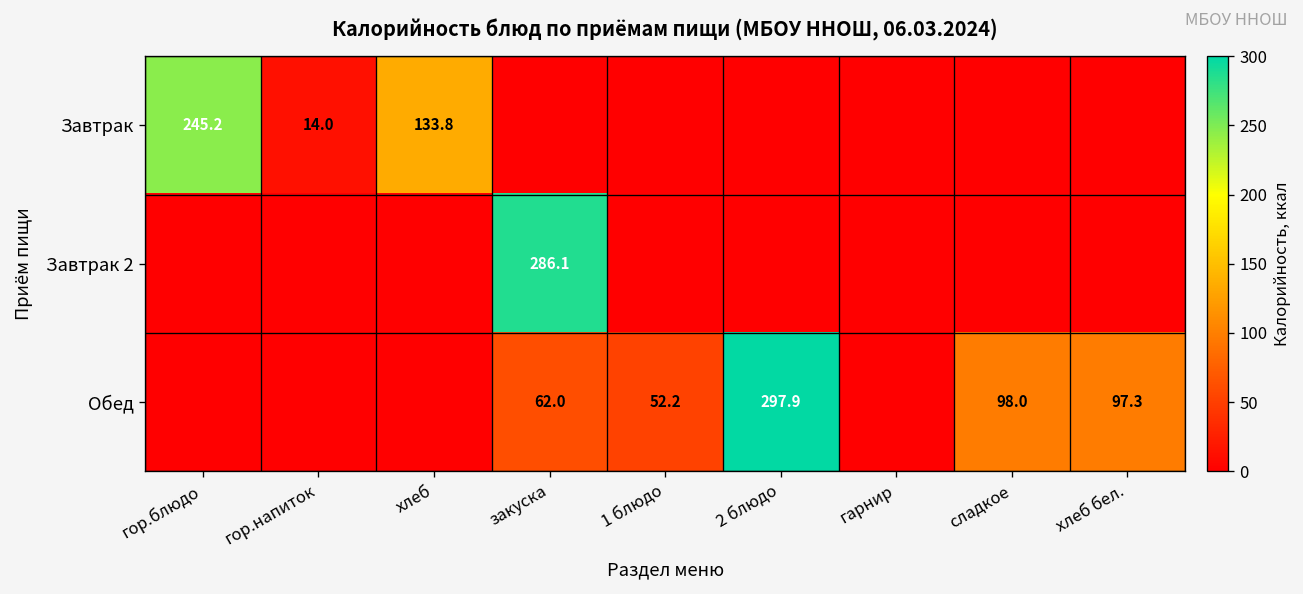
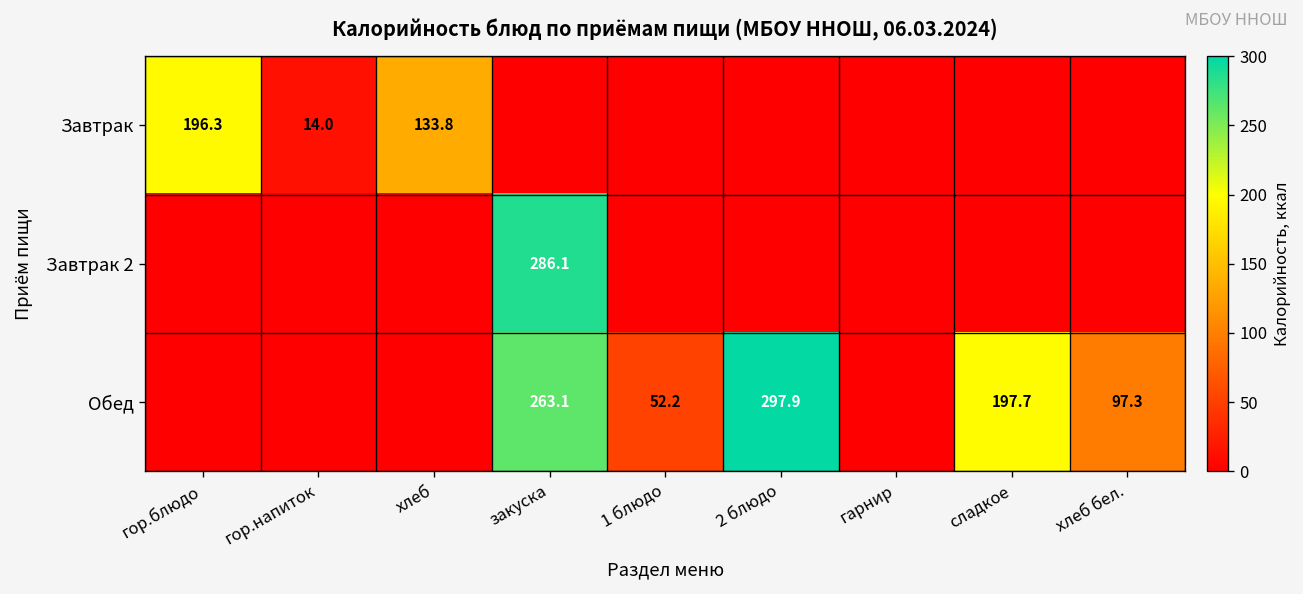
Завтрак, гор.блюдо: 245.2 -> 196.3
Обед, закуска: 62.0 -> 263.1
Обед, сладкое: 98.0 -> 197.7
